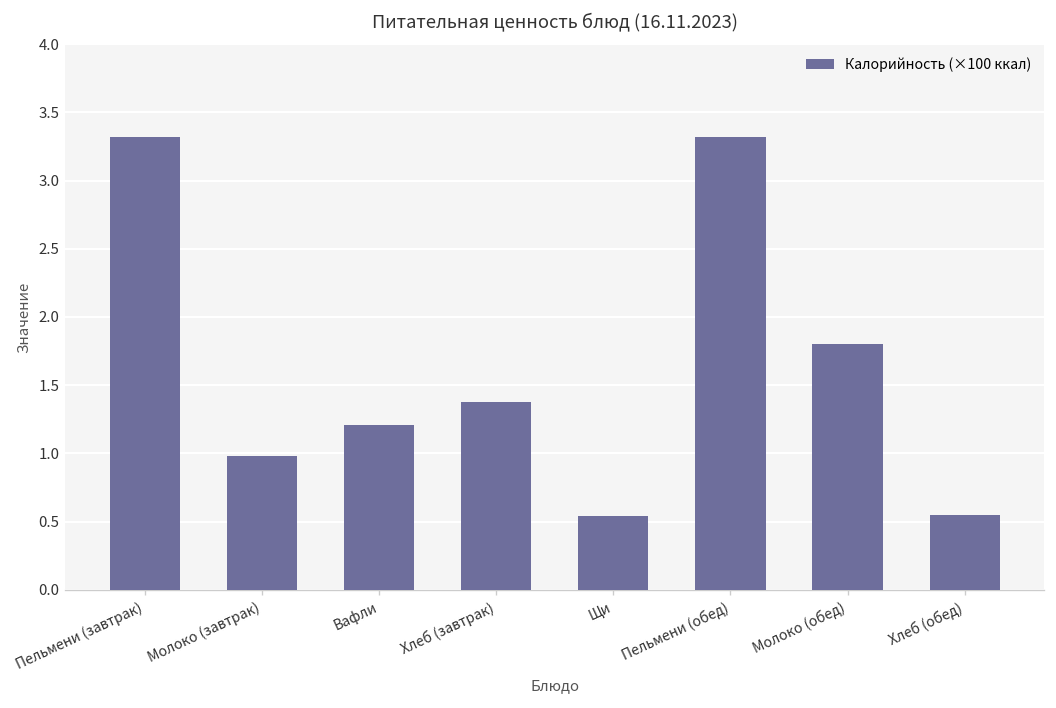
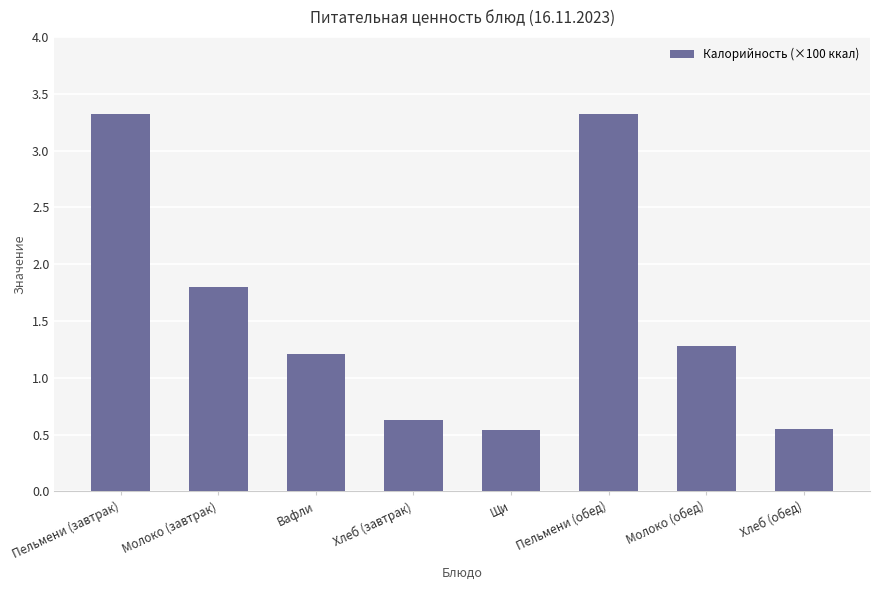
Молоко (завтрак): 0.98 -> 1.80
Хлеб (завтрак): 1.38 -> 0.63
Молоко (обед): 1.80 -> 1.28
